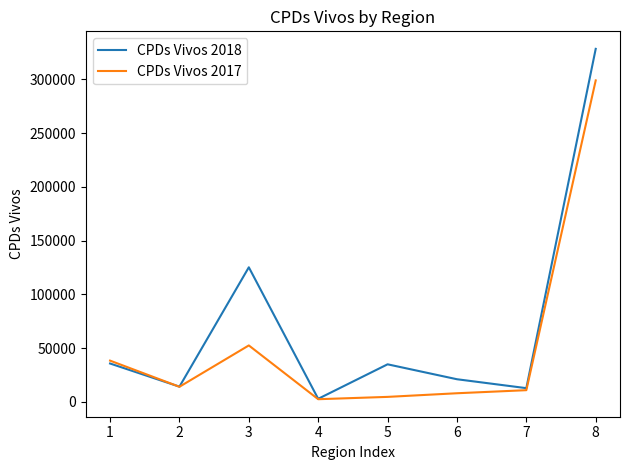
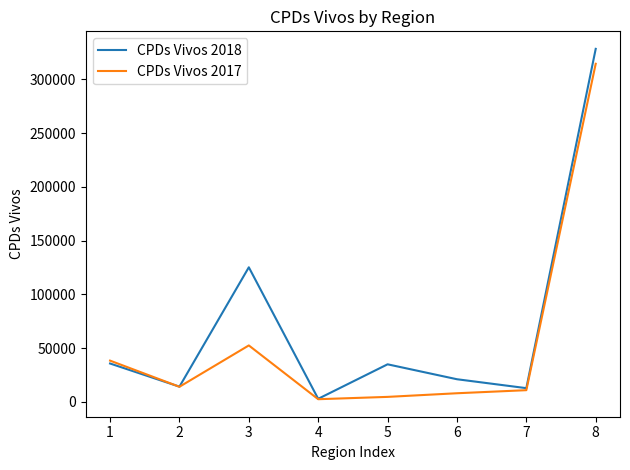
CPDs Vivos 2017, 8: 299000 -> 315000
